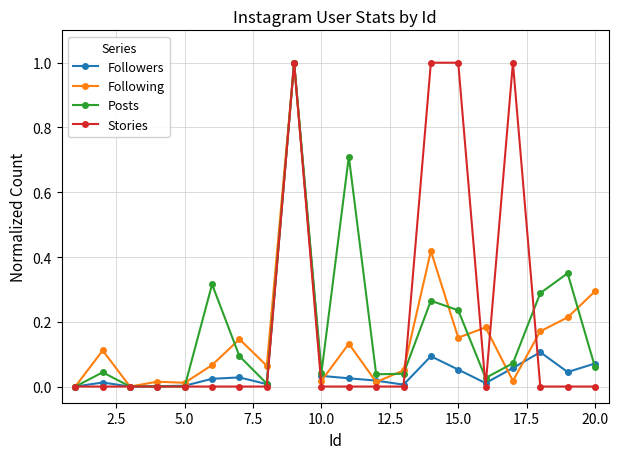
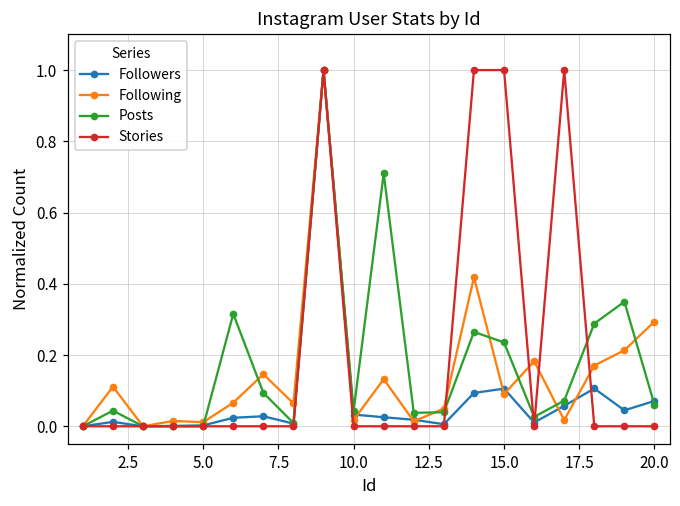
Followers, 15.0: 0.05 -> 0.11
Following, 15.0: 0.15 -> 0.09
